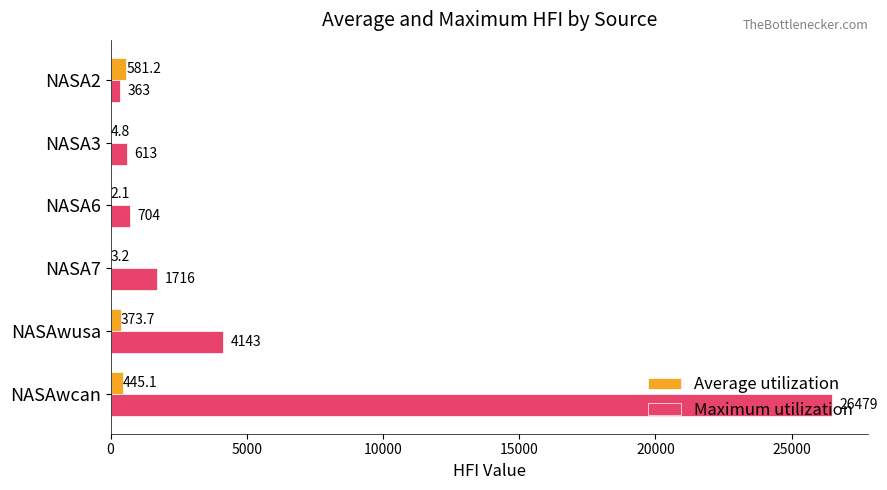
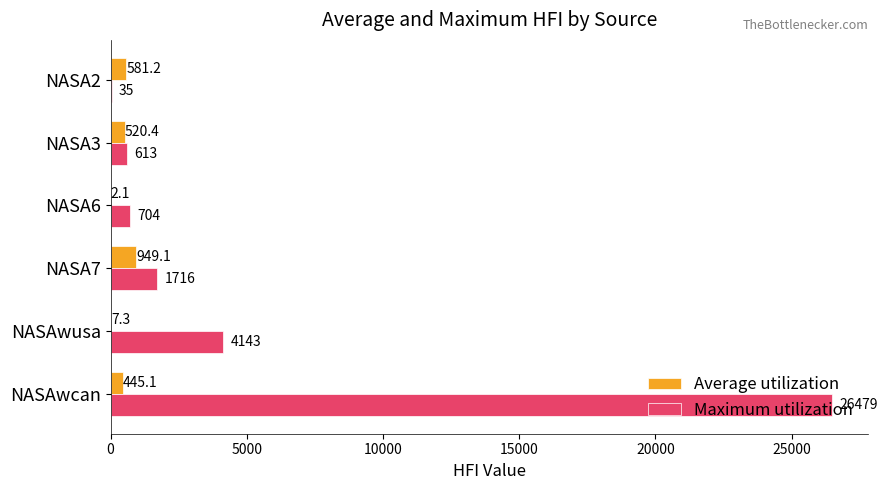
Maximum utilization, NASA2: 363 -> 35
Average utilization, NASA3: 4.8 -> 520.4
Average utilization, NASA7: 3.2 -> 949.1
Average utilization, NASAwusa: 373.7 -> 7.3
